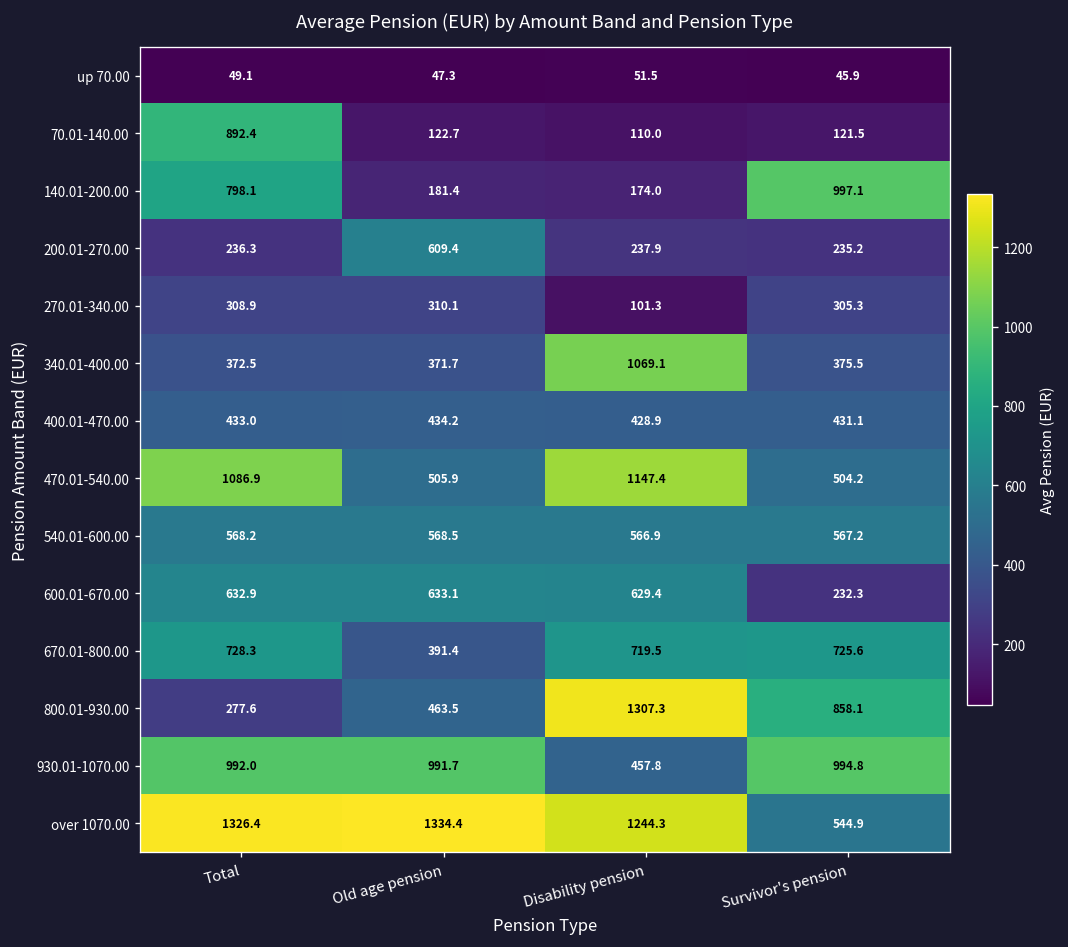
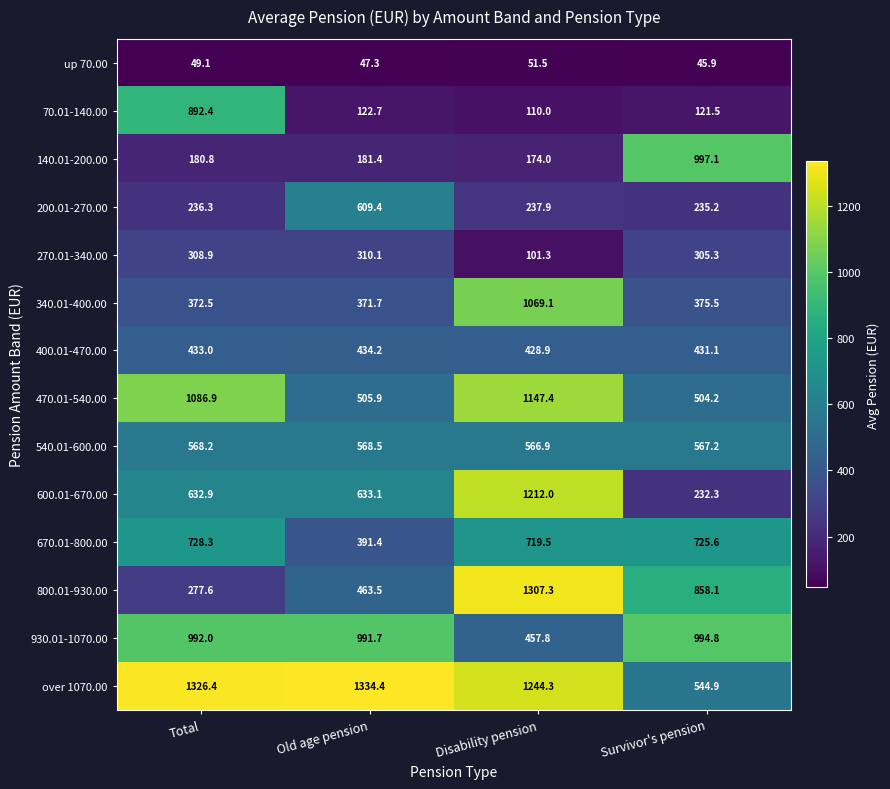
140.01-200.00, Total: 798.1 -> 180.8
600.01-670.00, Disability pension: 629.4 -> 1212.0
